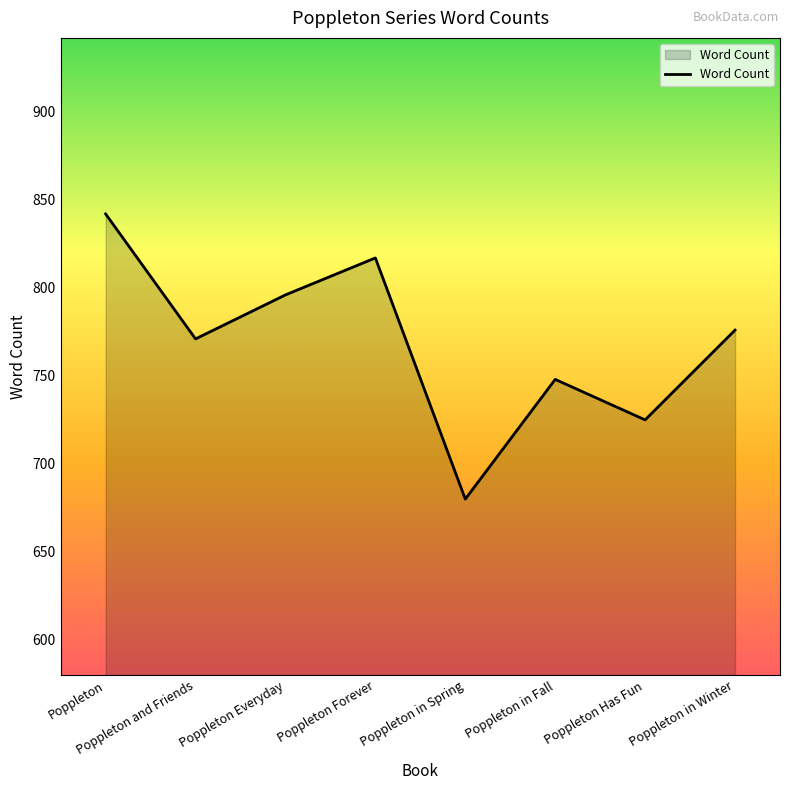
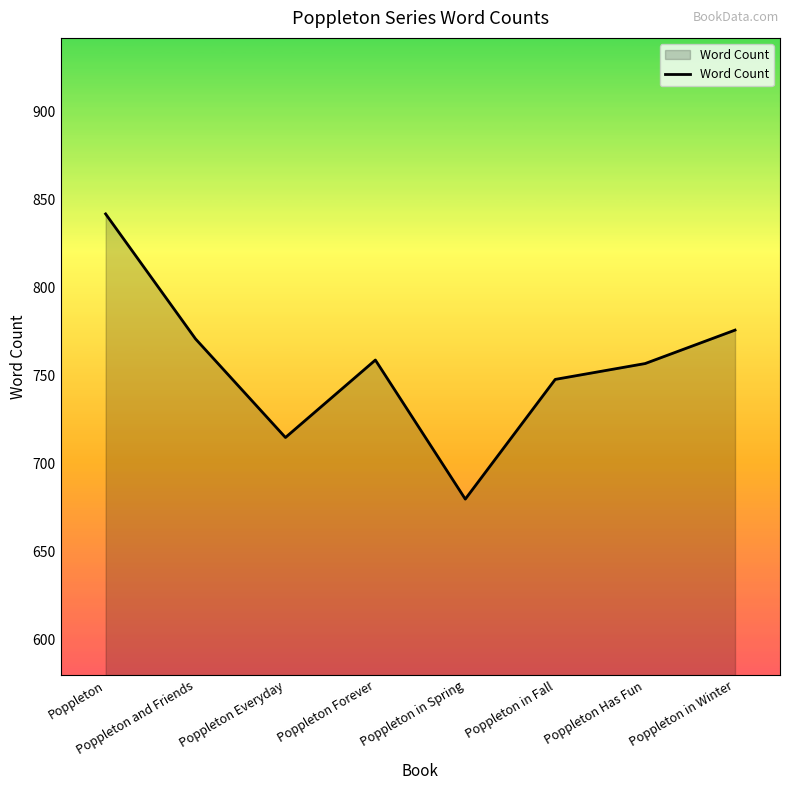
Poppleton Everyday: 796 -> 715
Poppleton Forever: 817 -> 759
Poppleton Has Fun: 725 -> 757
